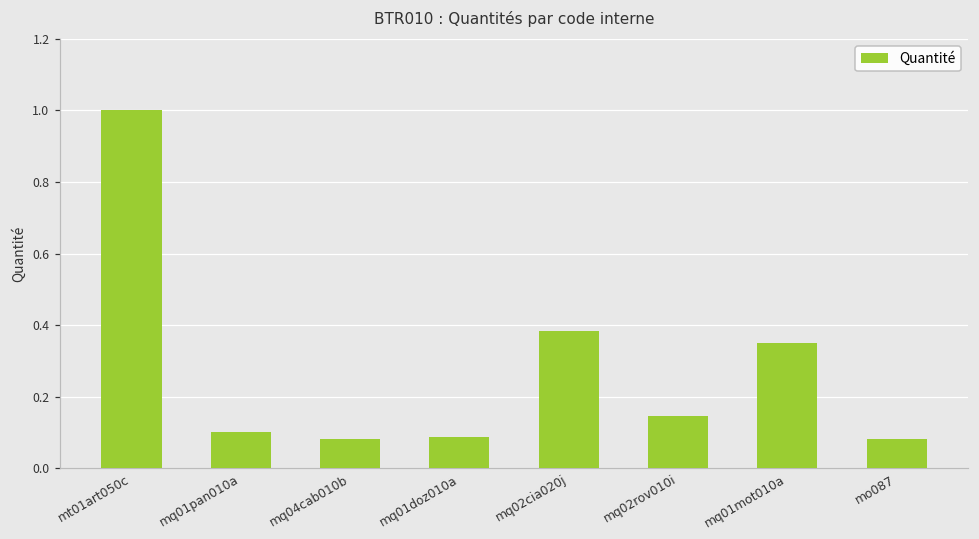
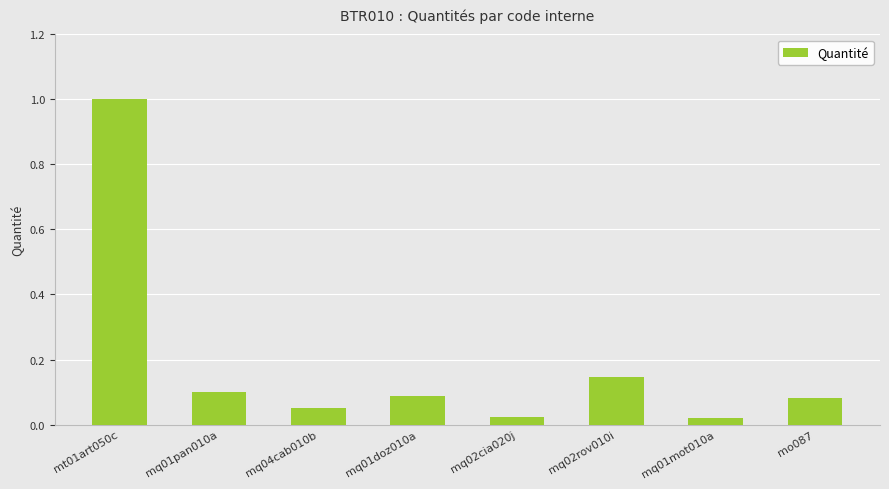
mq04cab010b: 0.08 -> 0.05
mq02cia020j: 0.38 -> 0.02
mq01mot010a: 0.35 -> 0.02
